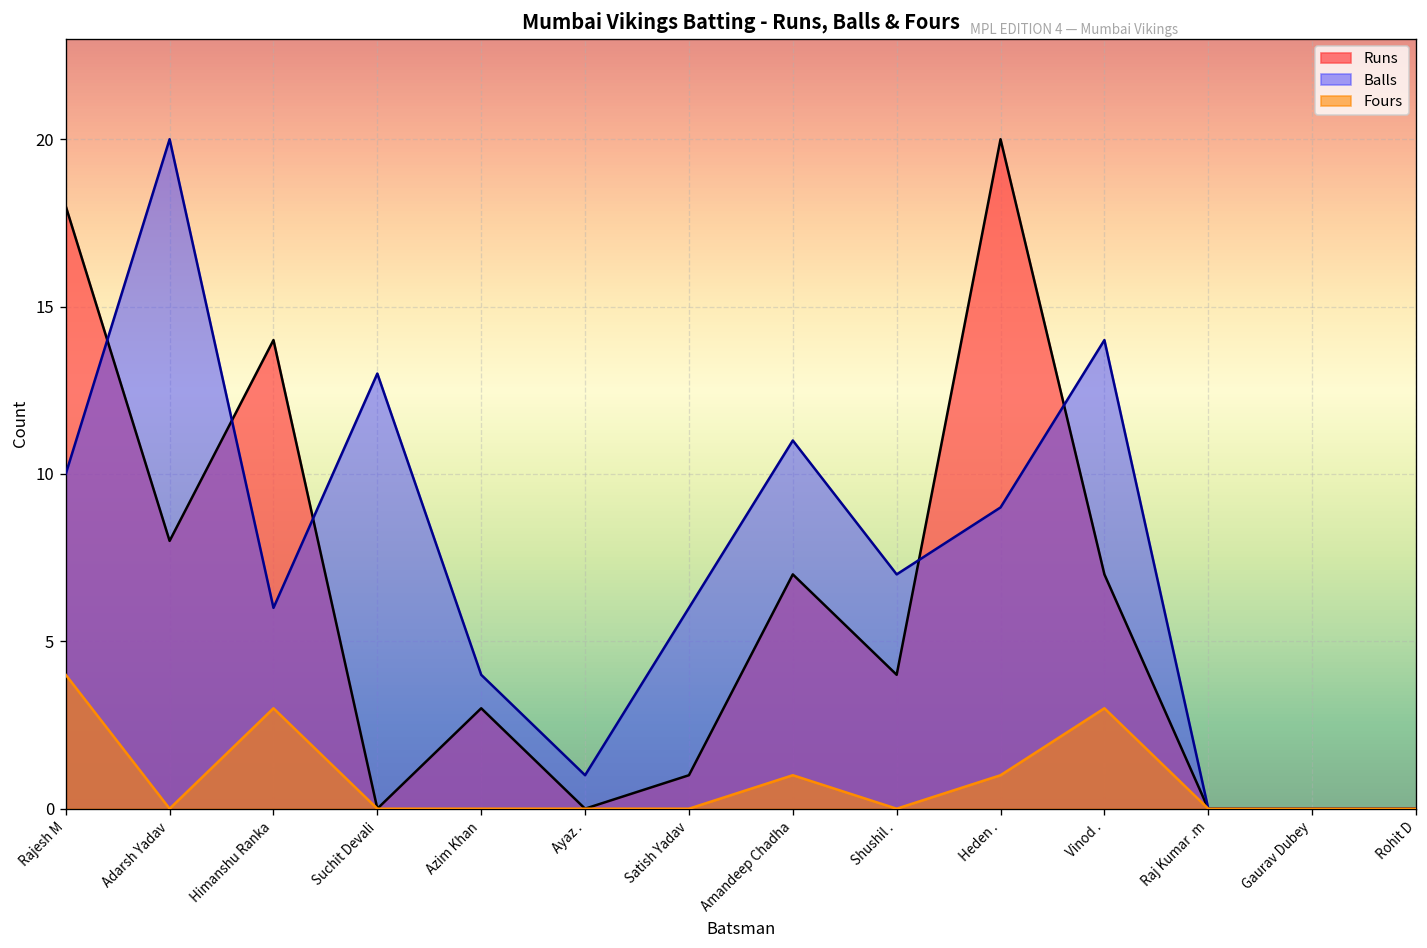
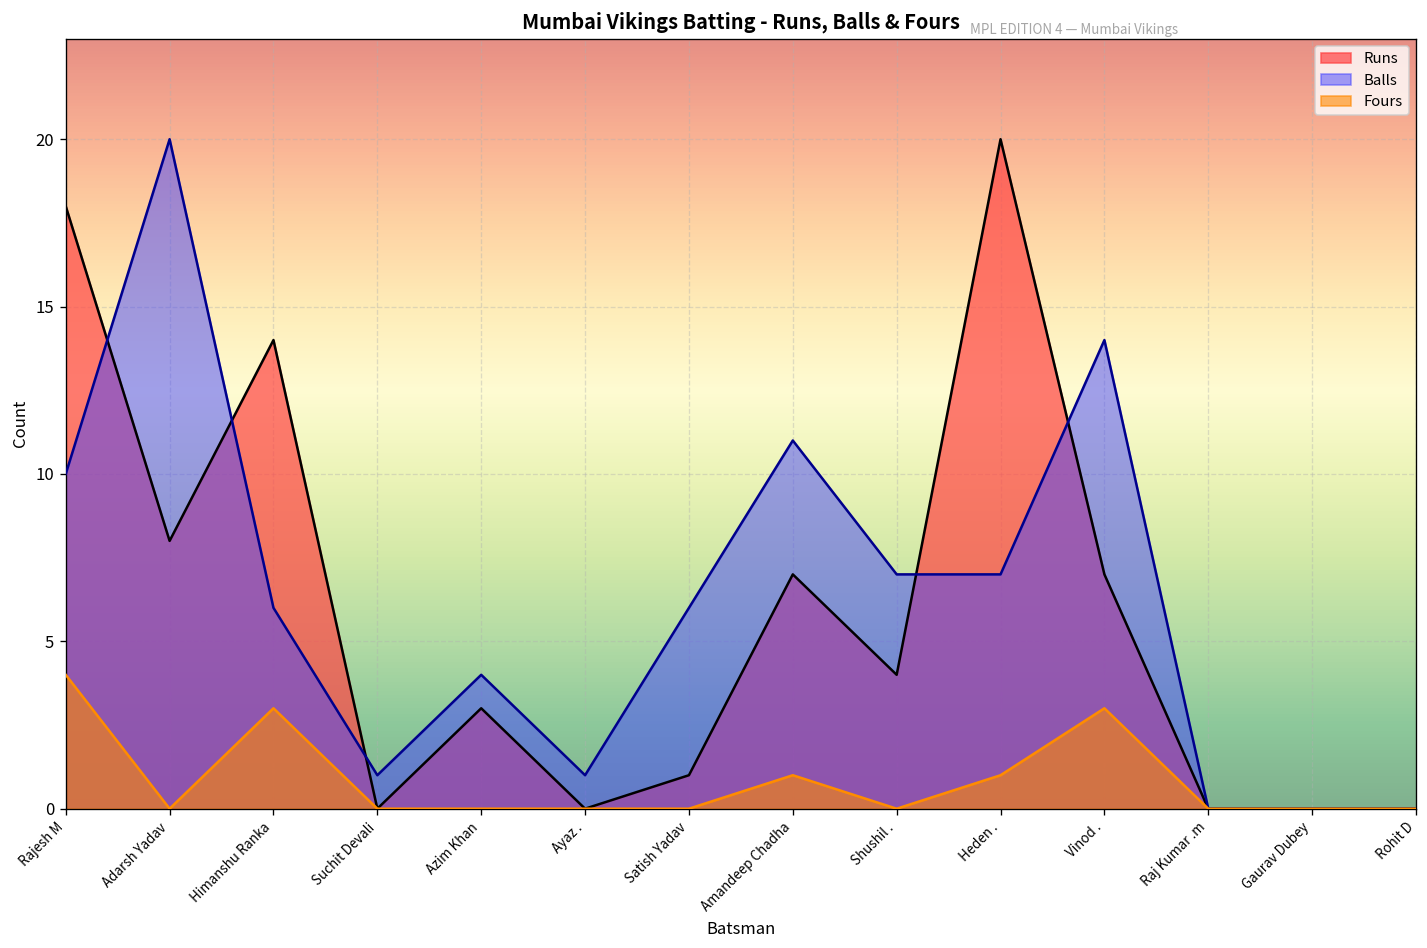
Balls, Suchit Devali: 13 -> 1
Balls, Heden .: 9 -> 7
